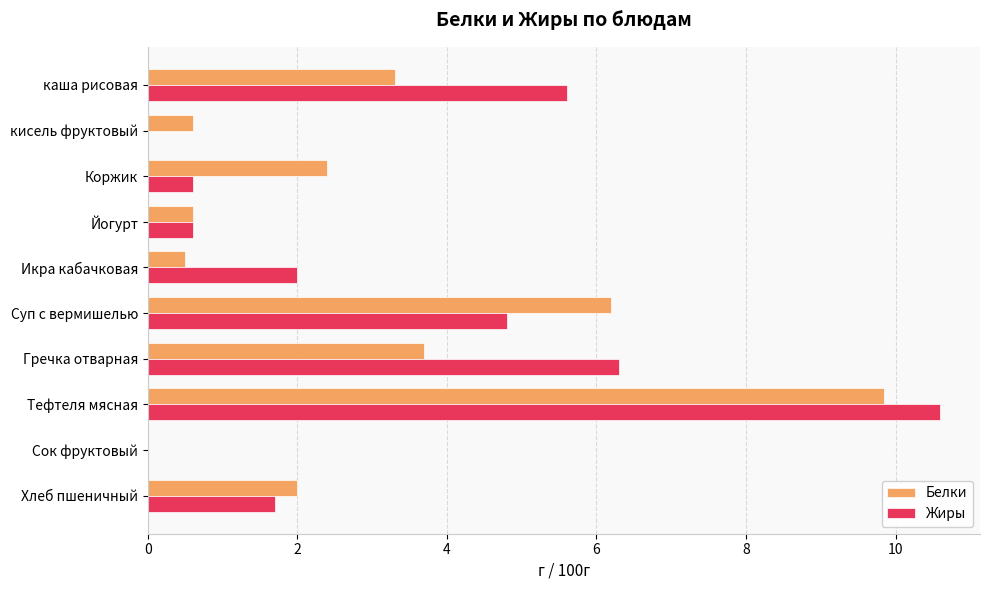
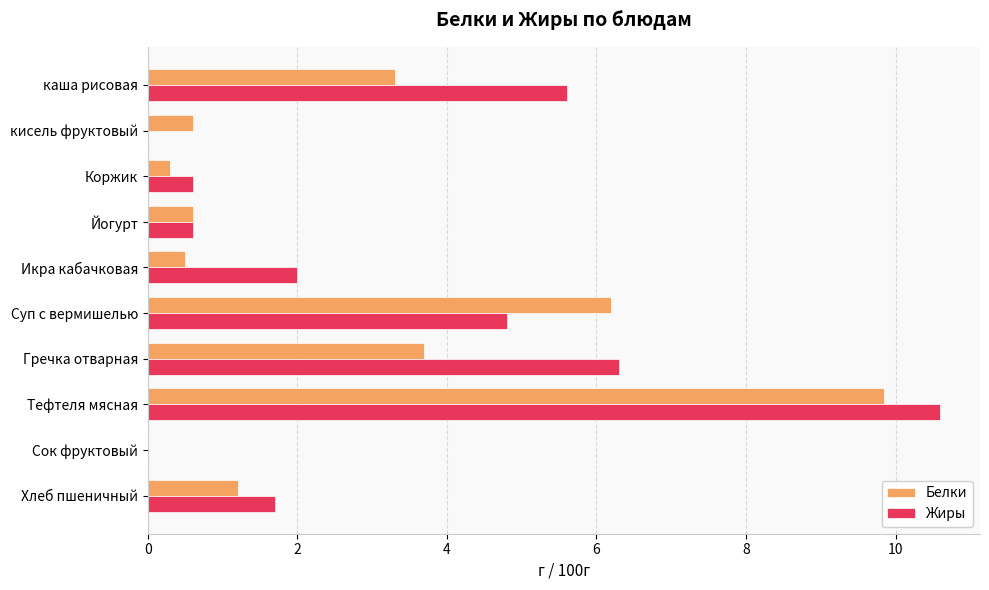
Белки, Коржик: 2.4 -> 0.3
Белки, Хлеб пшеничный: 2.0 -> 1.2
